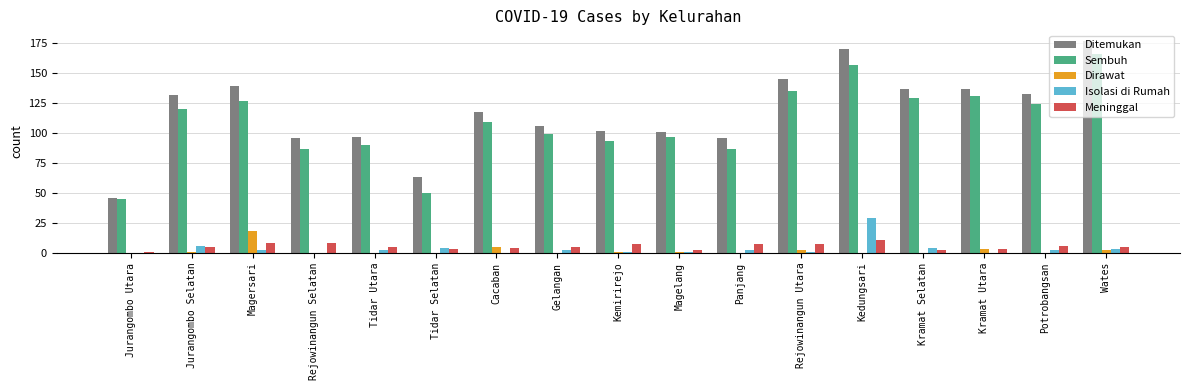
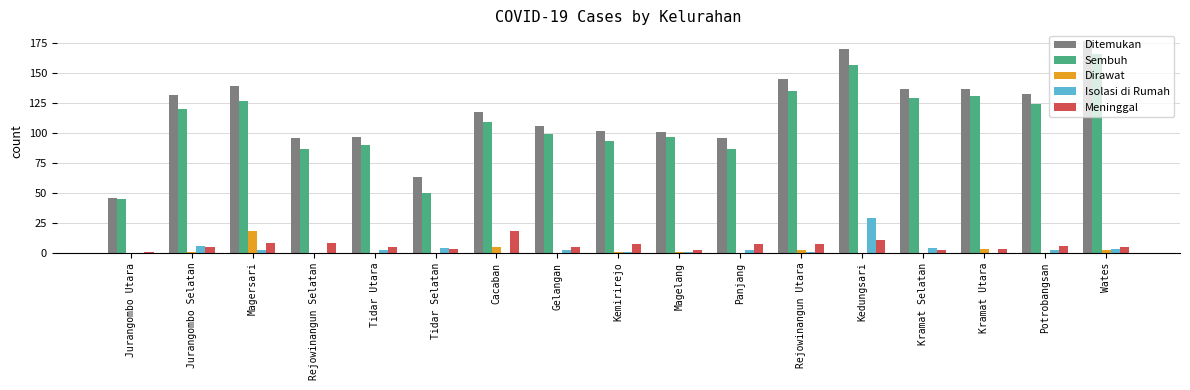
Meninggal, Cacaban: 4 -> 18
